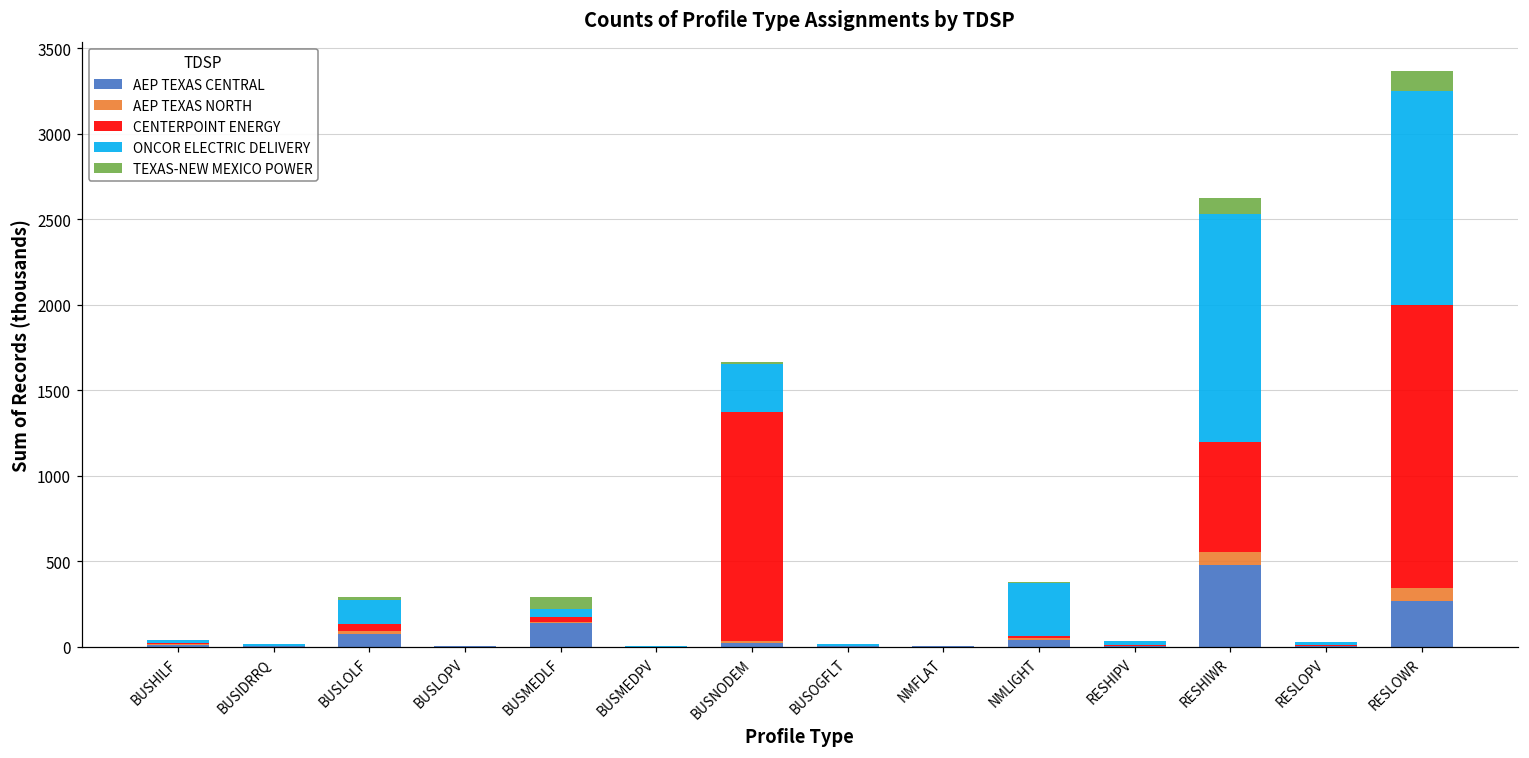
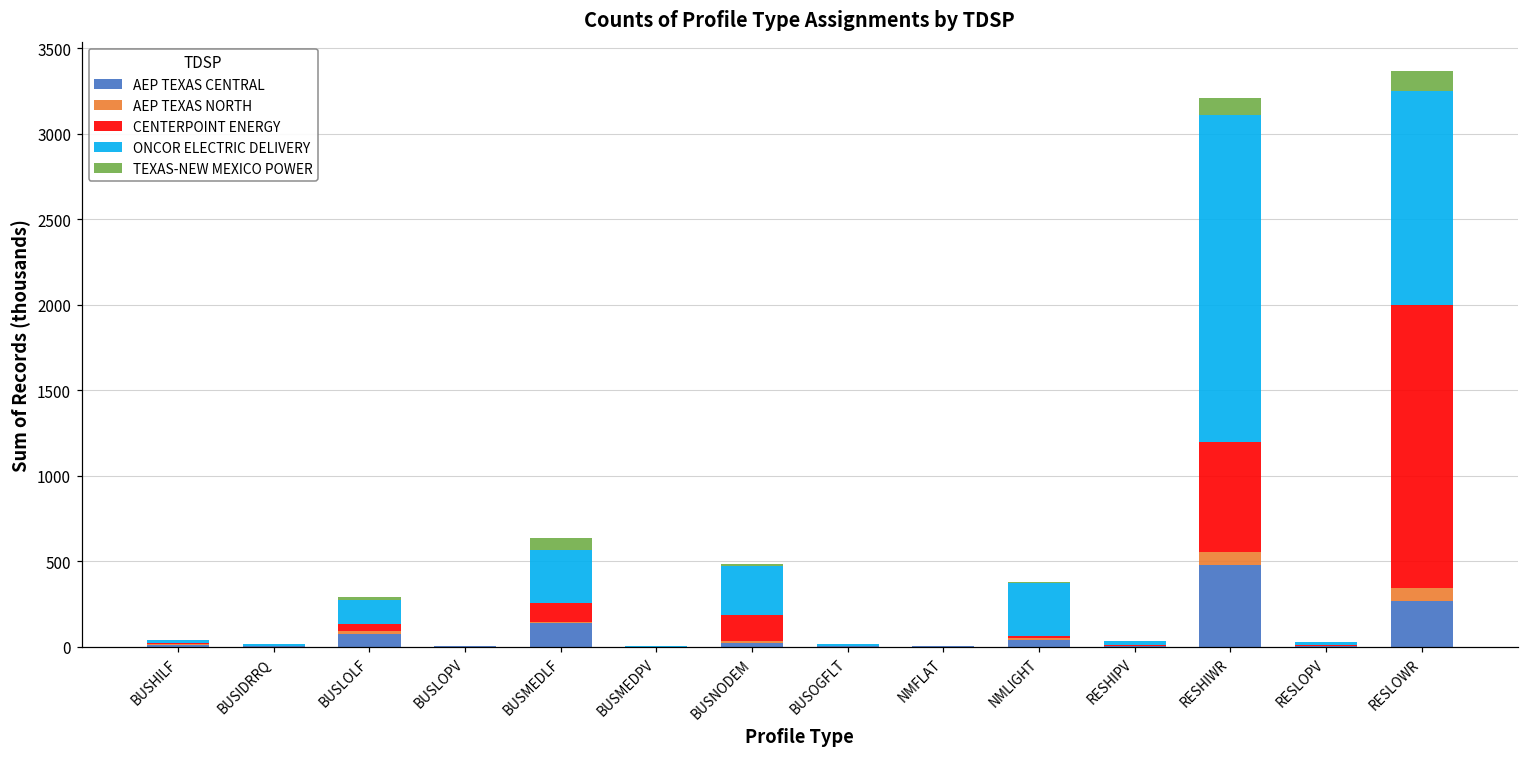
CENTERPOINT ENERGY, BUSMEDLF: 30 -> 110
ONCOR ELECTRIC DELIVERY, BUSMEDLF: 50 -> 310
CENTERPOINT ENERGY, BUSNODEM: 1330 -> 150
ONCOR ELECTRIC DELIVERY, RESHIWR: 1330 -> 1920
